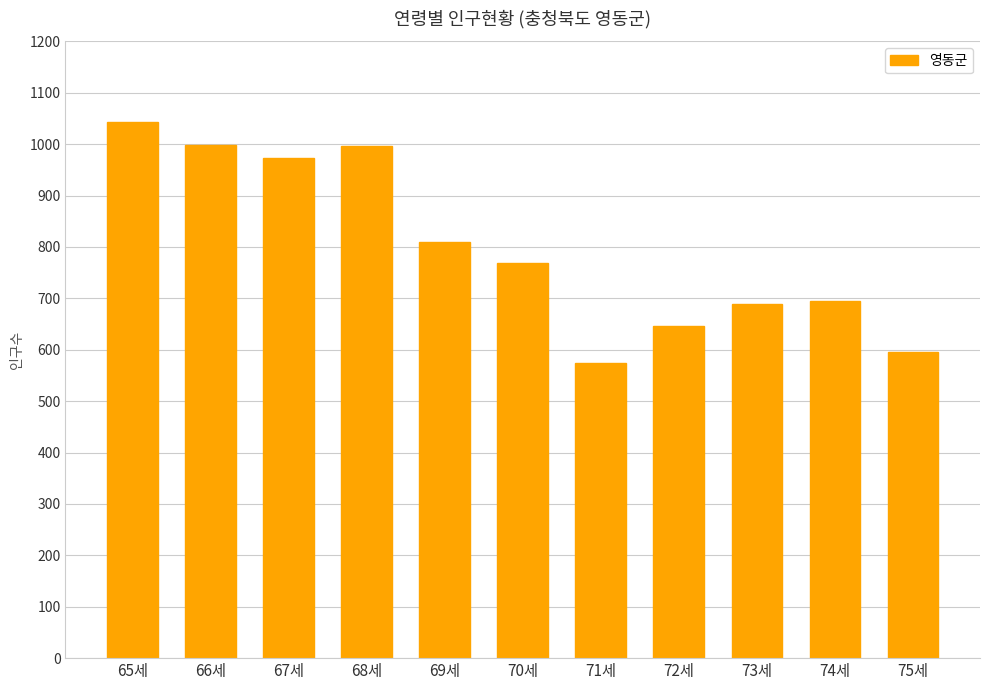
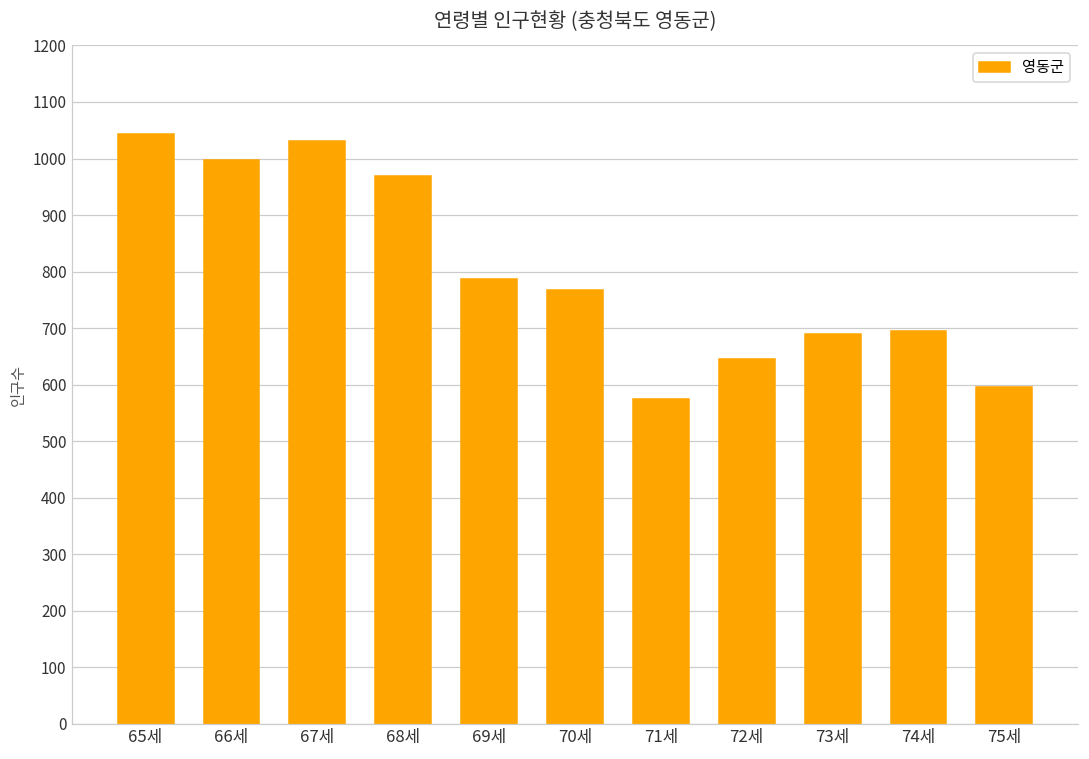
67세: 970 -> 1030
68세: 1000 -> 970
69세: 810 -> 790
